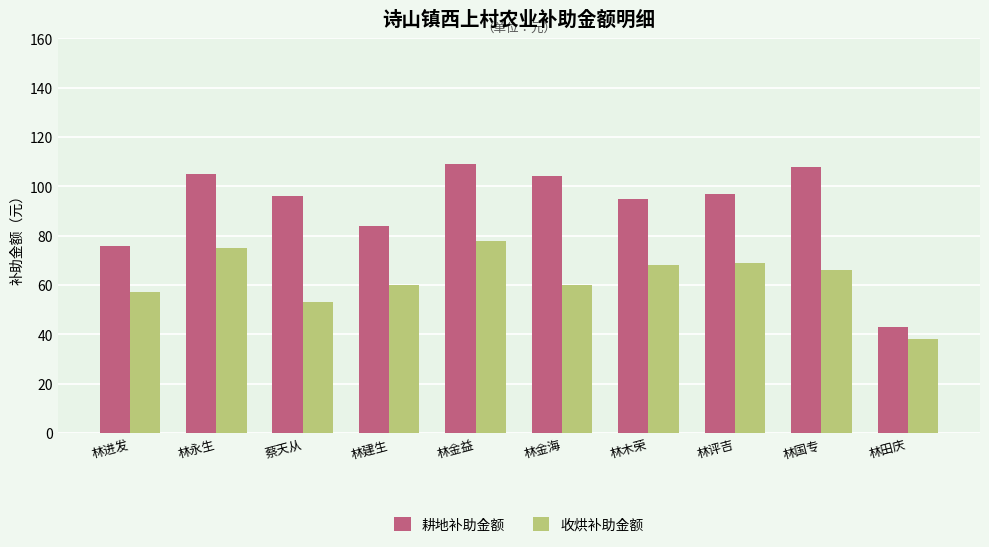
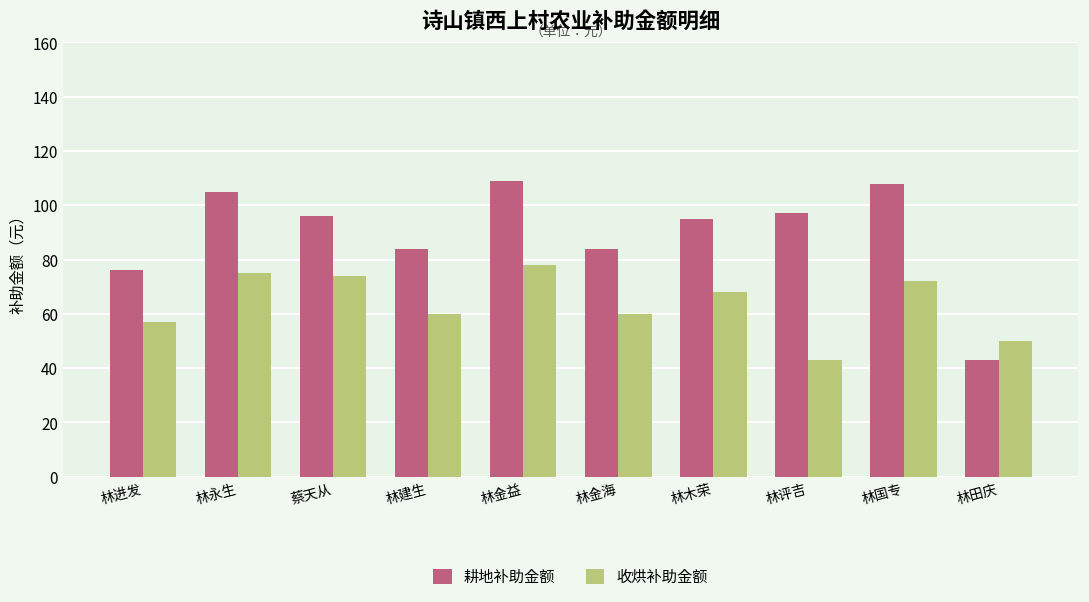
收烘补助金额, 蔡天从: 53 -> 74
耕地补助金额, 林金海: 104 -> 84
收烘补助金额, 林评吉: 69 -> 43
收烘补助金额, 林国专: 66 -> 72
收烘补助金额, 林田庆: 38 -> 50
